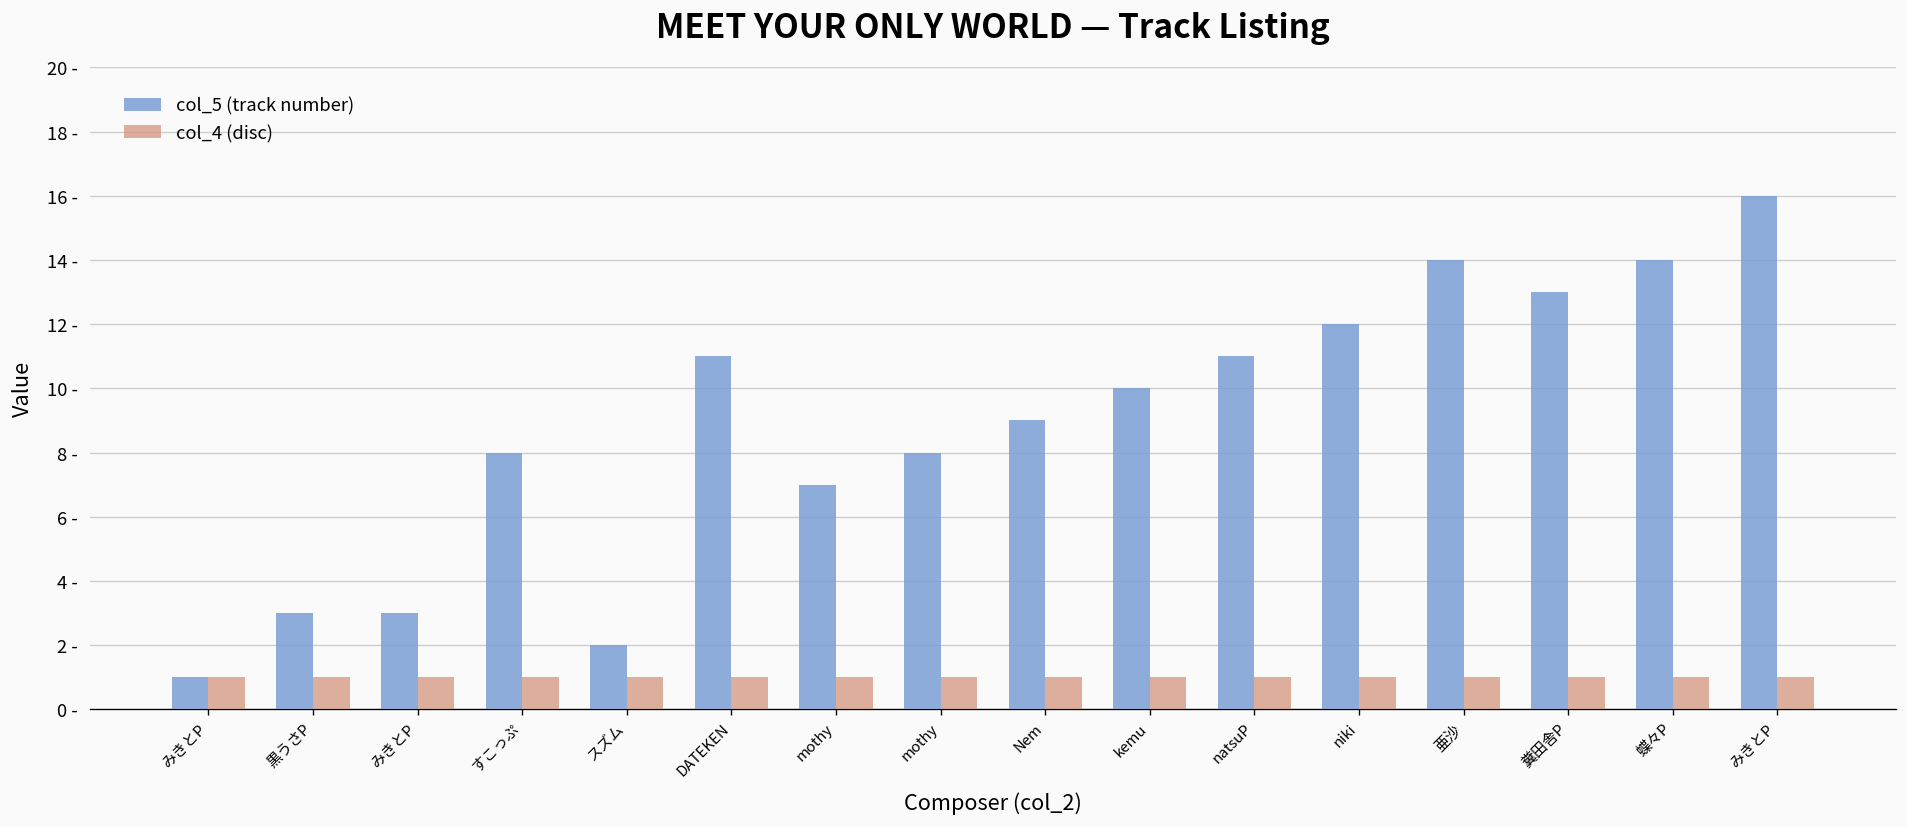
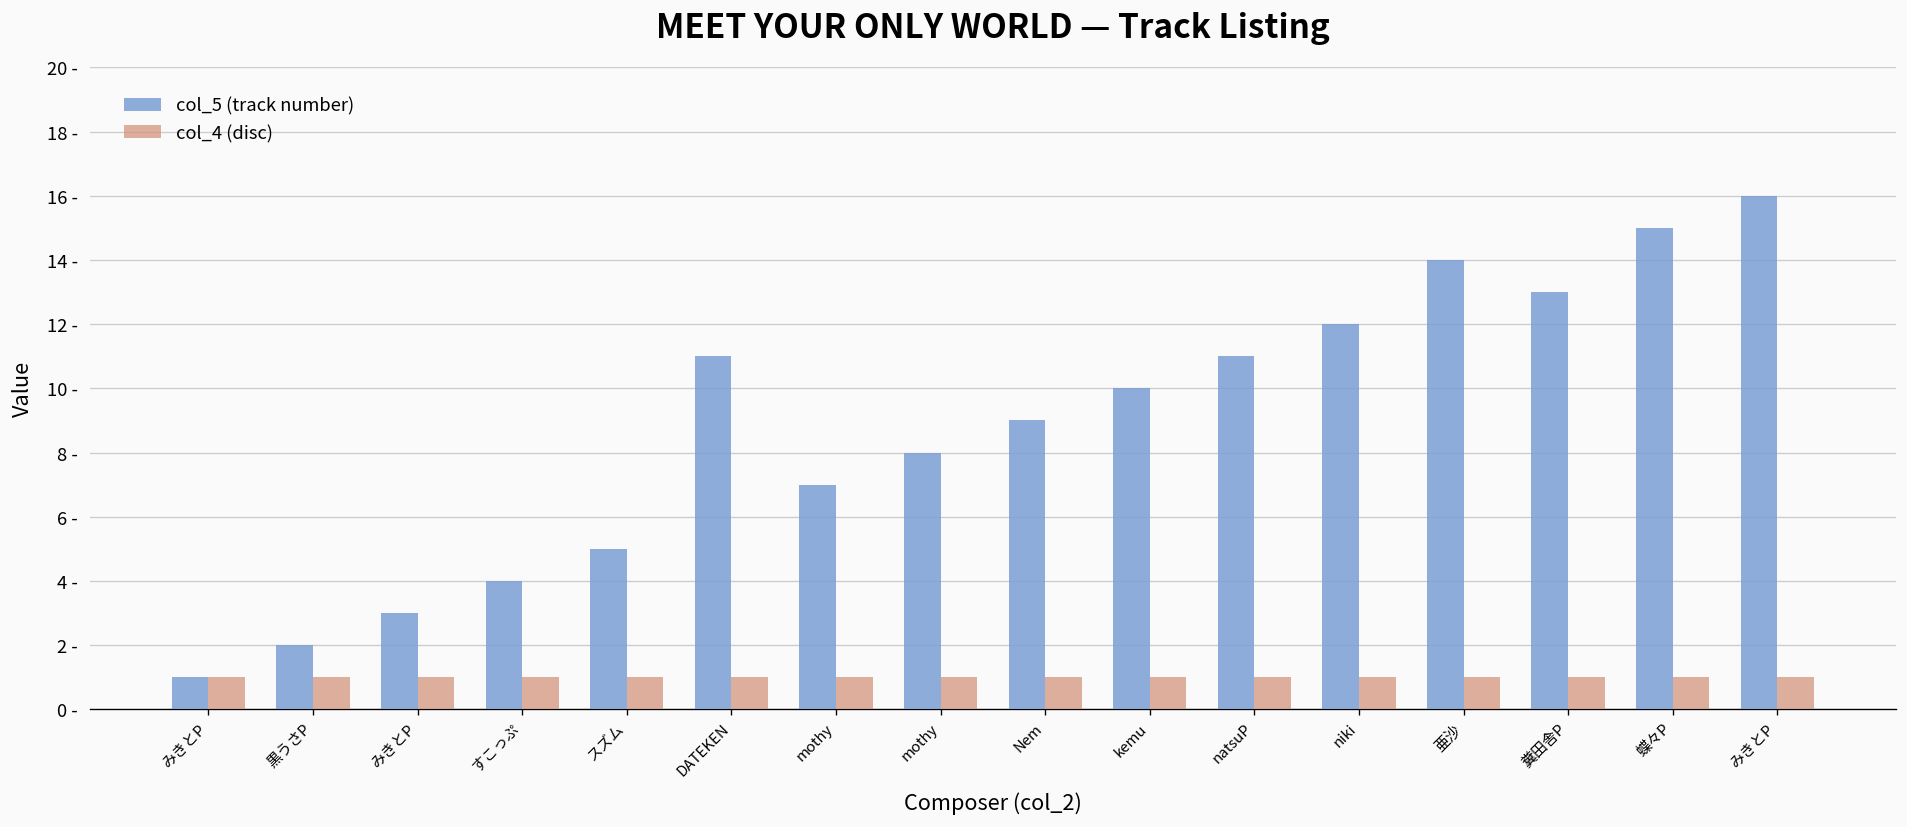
col_5 (track number), 黒うさP: 3 - -> 2 -
col_5 (track number), すこっぷ: 8 - -> 4 -
col_5 (track number), スズム: 2 - -> 5 -
col_5 (track number), 蝶々P: 14 - -> 15 -
